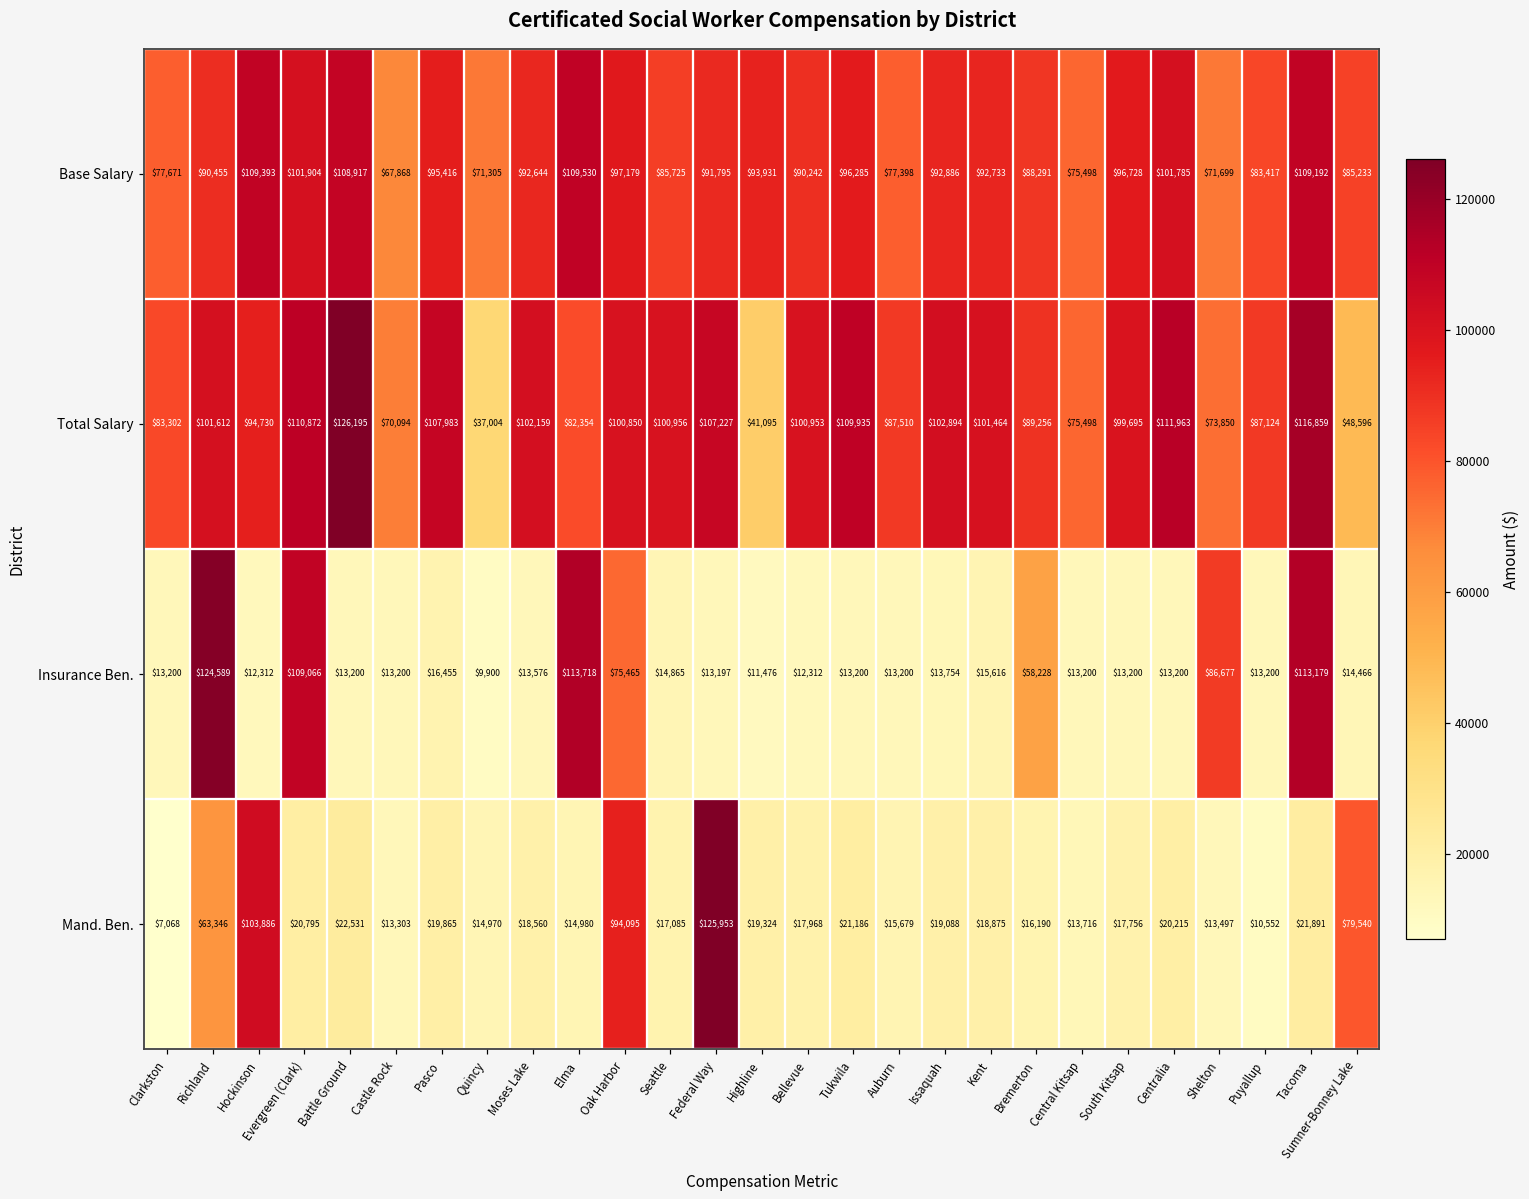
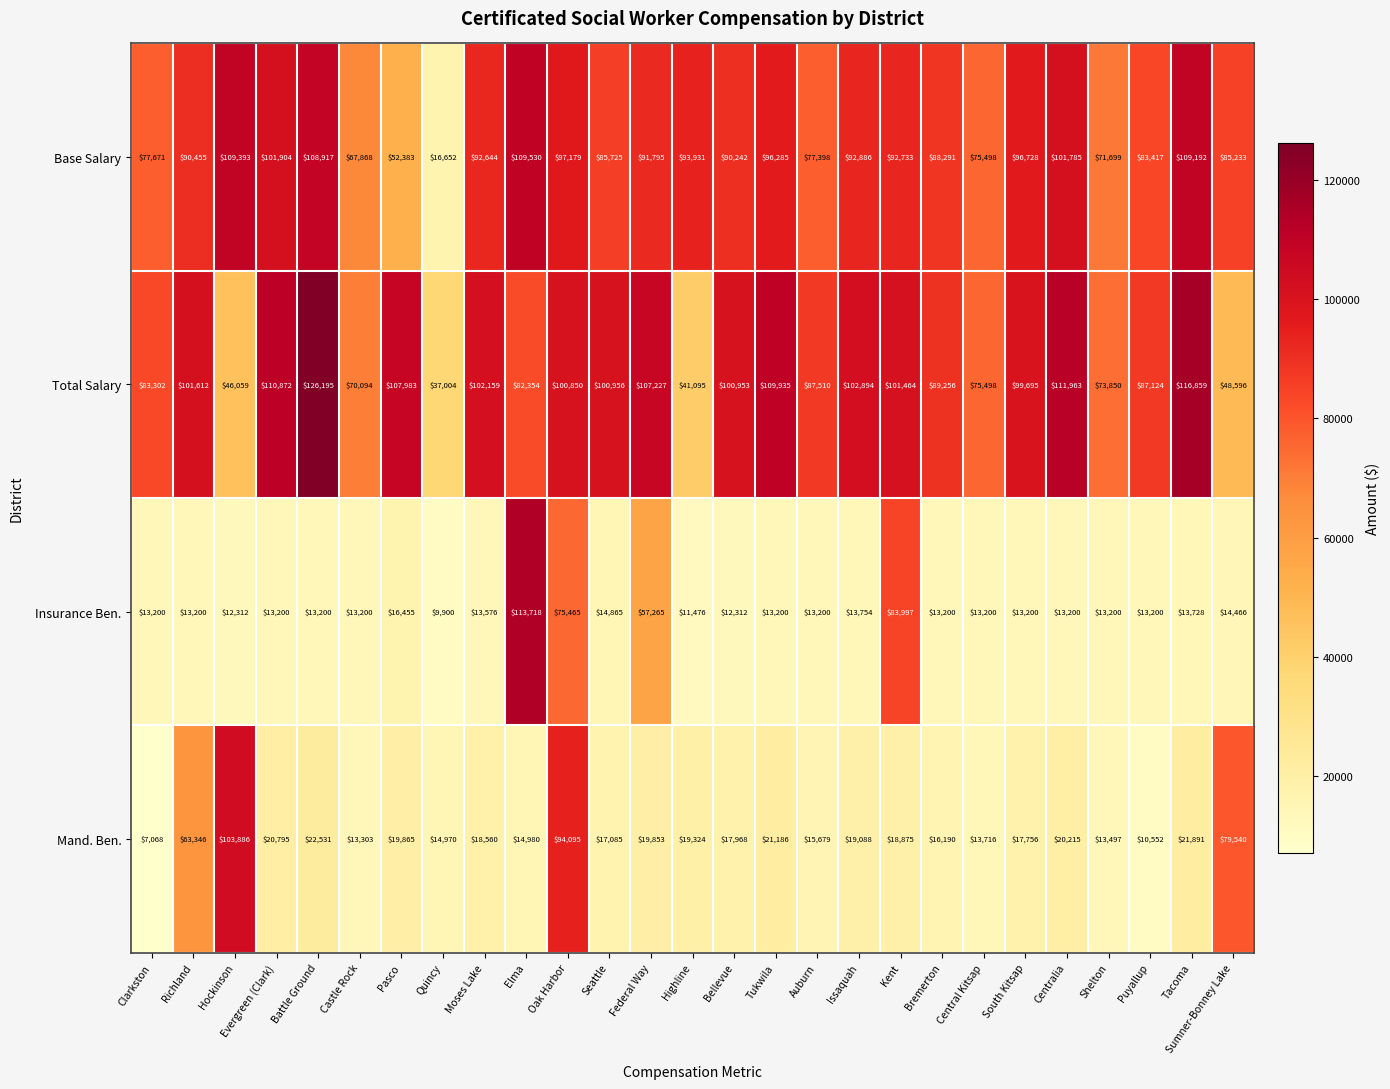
Base Salary, Pasco: $95,416 -> $52,383
Base Salary, Quincy: $71,305 -> $16,652
Total Salary, Hockinson: $94,730 -> $46,059
Insurance Ben., Richland: $124,589 -> $13,200
Insurance Ben., Evergreen (Clark): $109,066 -> $13,200
Insurance Ben., Federal Way: $13,197 -> $57,265
Insurance Ben., Kent: $15,616 -> $83,997
Insurance Ben., Bremerton: $58,228 -> $13,200
Insurance Ben., Shelton: $86,677 -> $13,200
Insurance Ben., Tacoma: $113,179 -> $13,728
Mand. Ben., Federal Way: $125,953 -> $19,853
